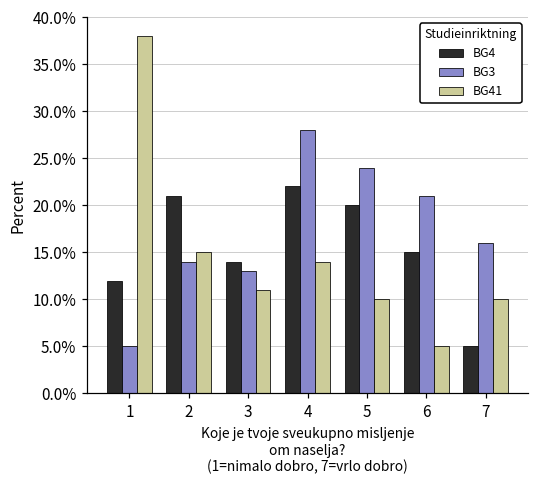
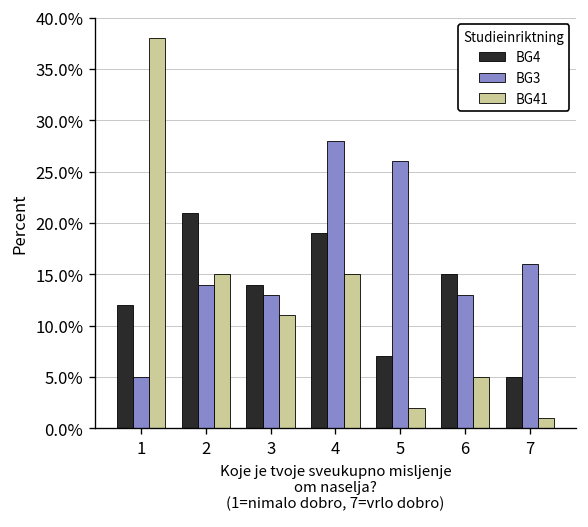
BG4, 4: 22% -> 19%
BG41, 4: 14% -> 15%
BG4, 5: 20% -> 7%
BG3, 5: 24% -> 26%
BG41, 5: 10% -> 2%
BG3, 6: 21% -> 13%
BG41, 7: 10% -> 1%
